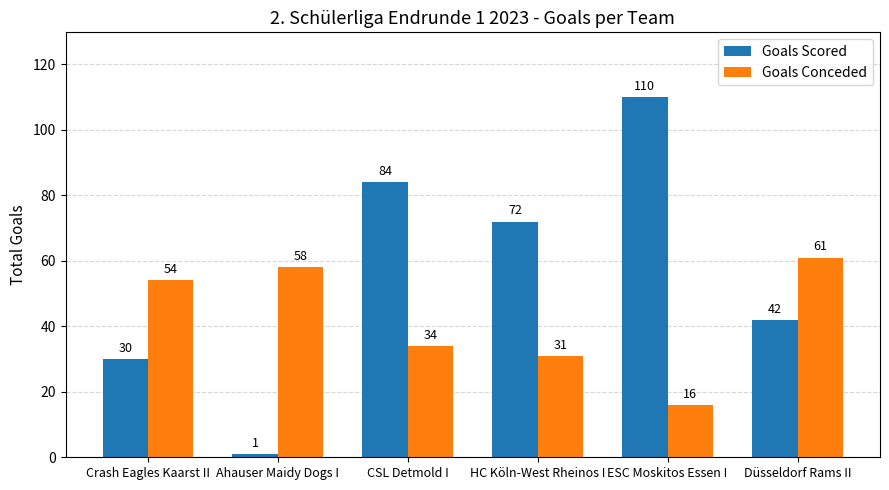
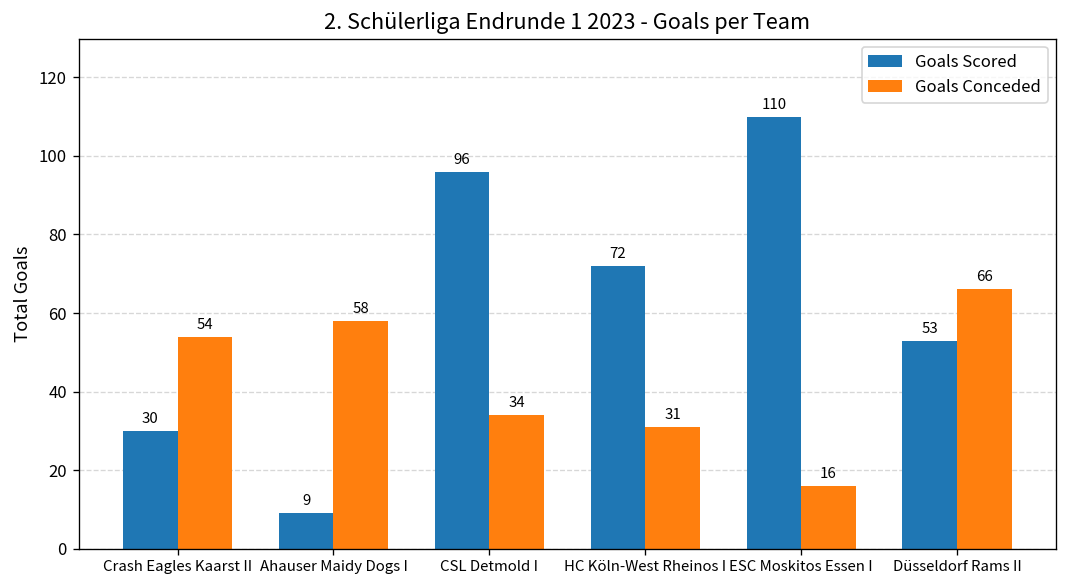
Goals Scored, Ahauser Maidy Dogs I: 1 -> 9
Goals Scored, CSL Detmold I: 84 -> 96
Goals Scored, Düsseldorf Rams II: 42 -> 53
Goals Conceded, Düsseldorf Rams II: 61 -> 66
